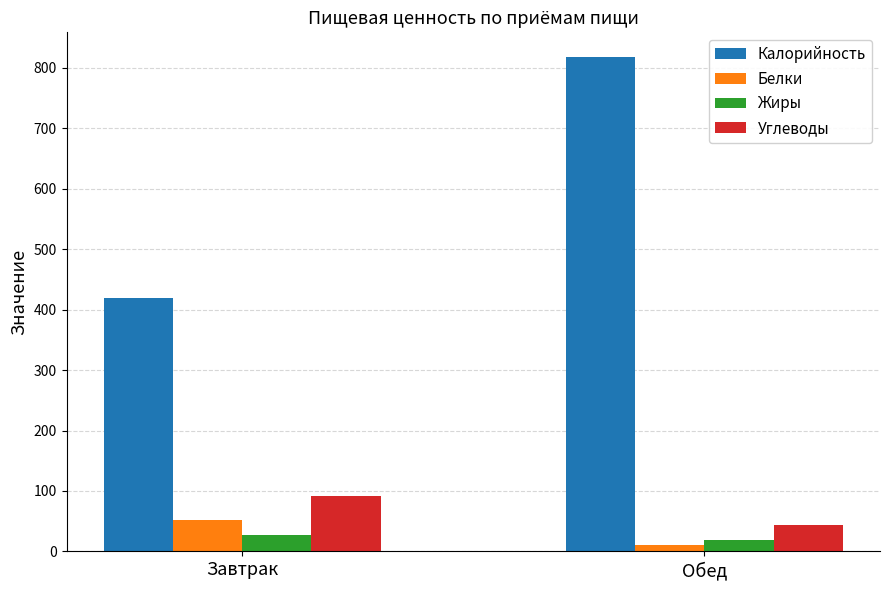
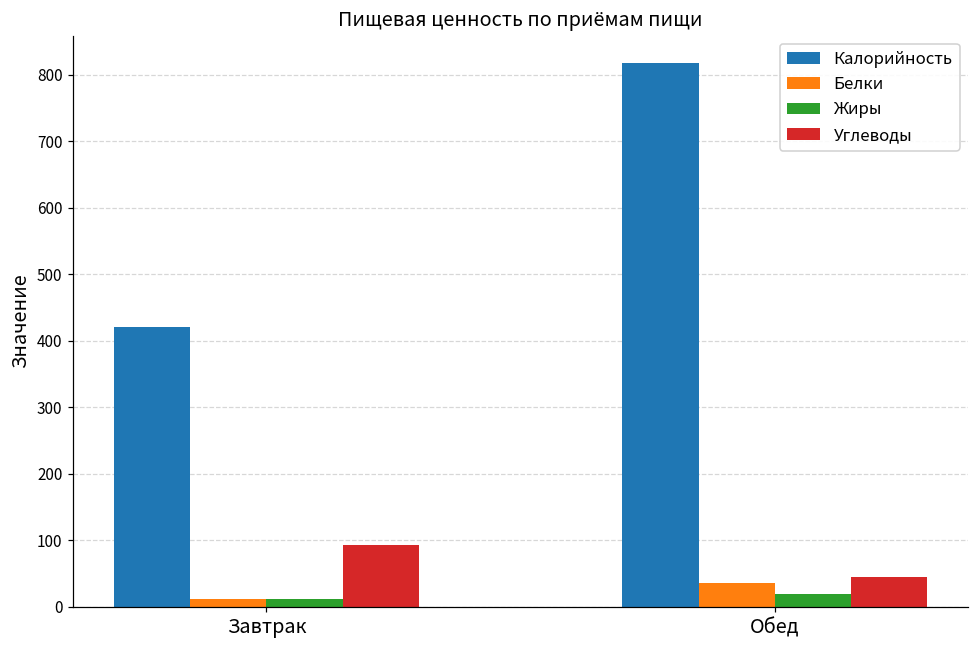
Белки, Завтрак: 50 -> 10
Жиры, Завтрак: 30 -> 10
Белки, Обед: 10 -> 40
